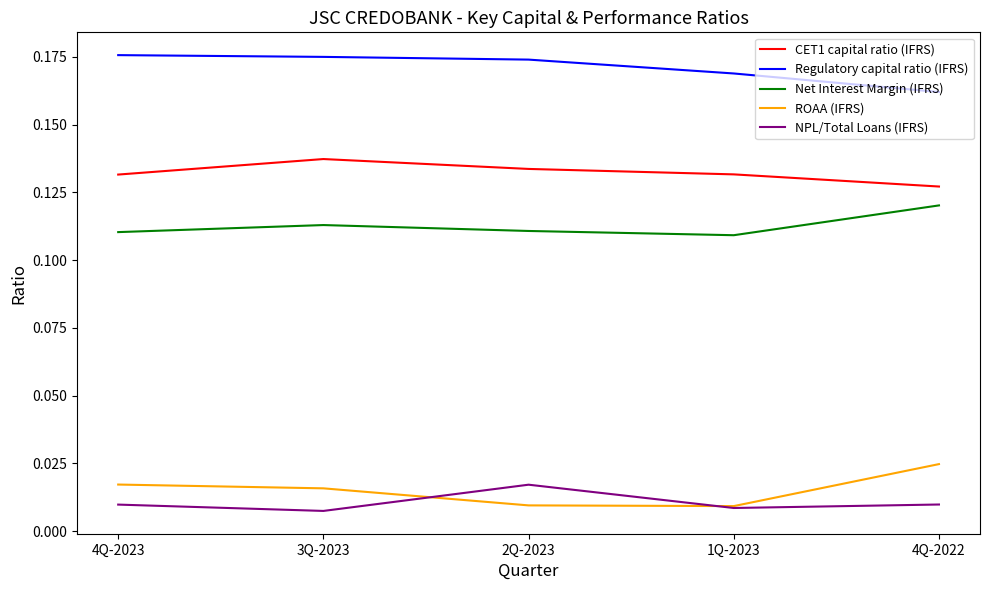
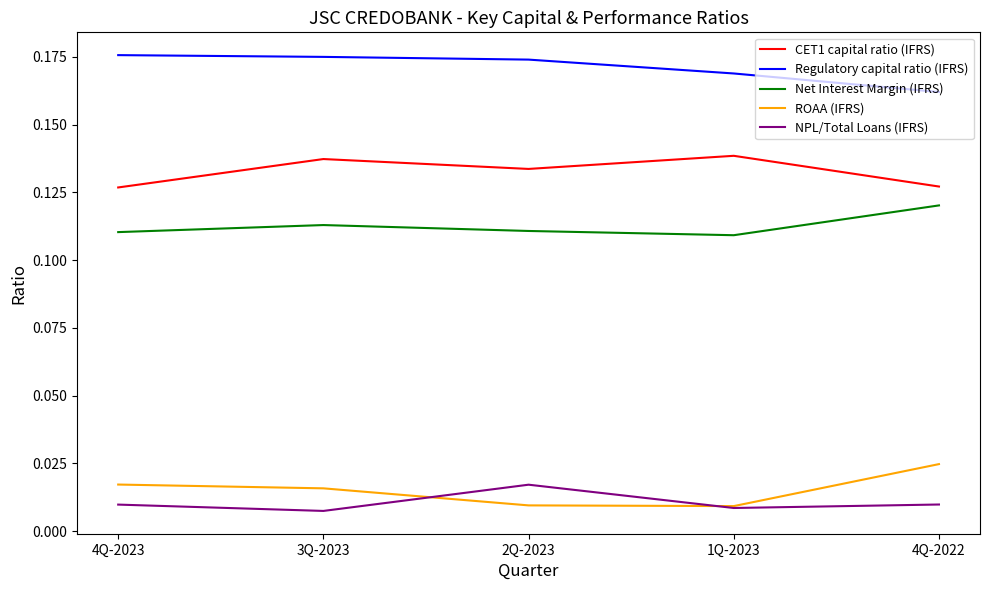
CET1 capital ratio (IFRS), 4Q-2023: 0.132 -> 0.127
CET1 capital ratio (IFRS), 1Q-2023: 0.132 -> 0.139
